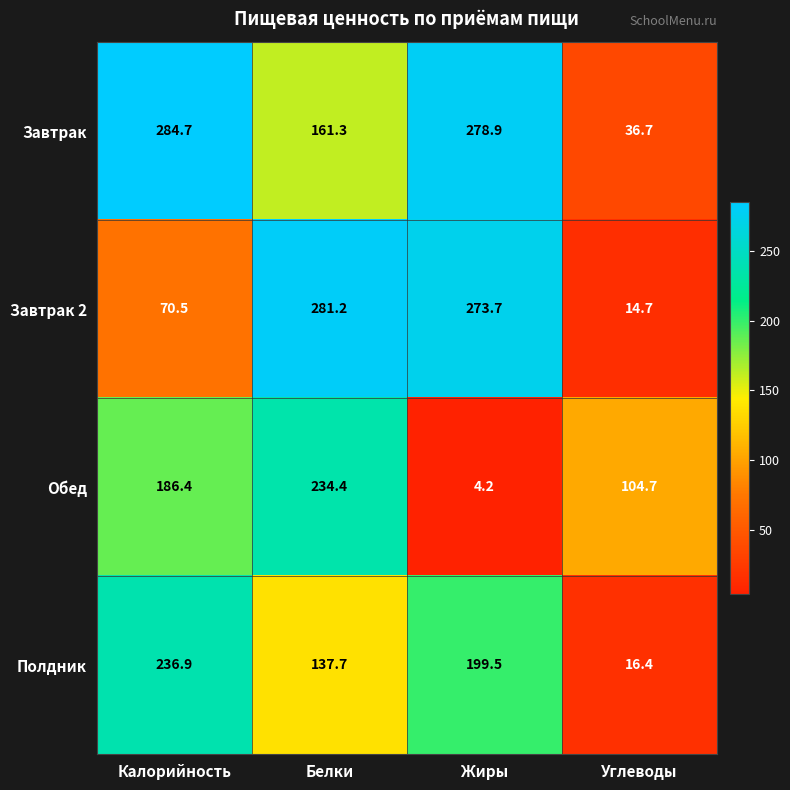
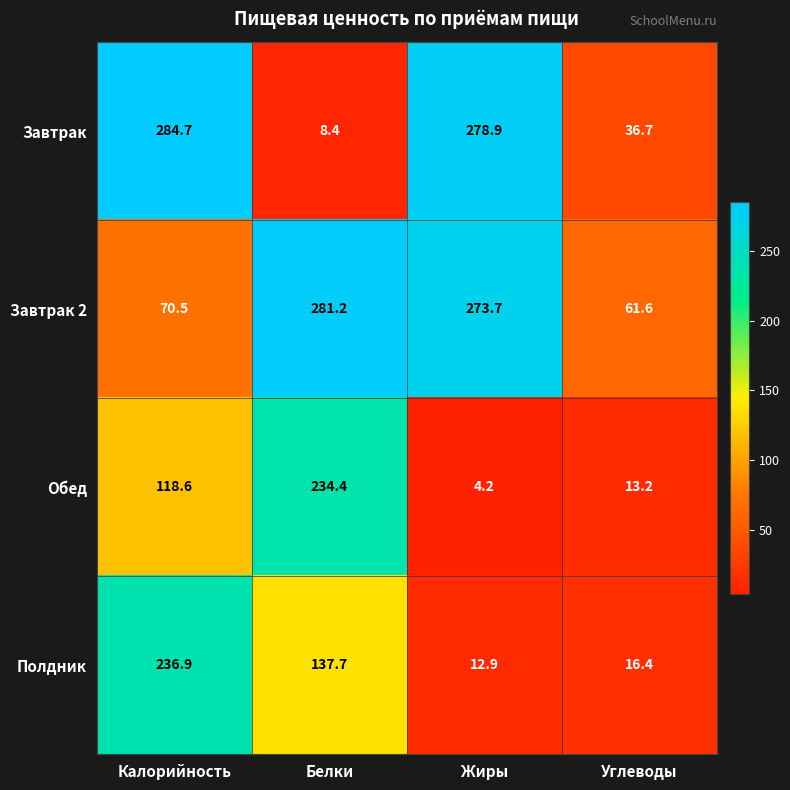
Завтрак, Белки: 161.3 -> 8.4
Завтрак 2, Углеводы: 14.7 -> 61.6
Обед, Калорийность: 186.4 -> 118.6
Обед, Углеводы: 104.7 -> 13.2
Полдник, Жиры: 199.5 -> 12.9
